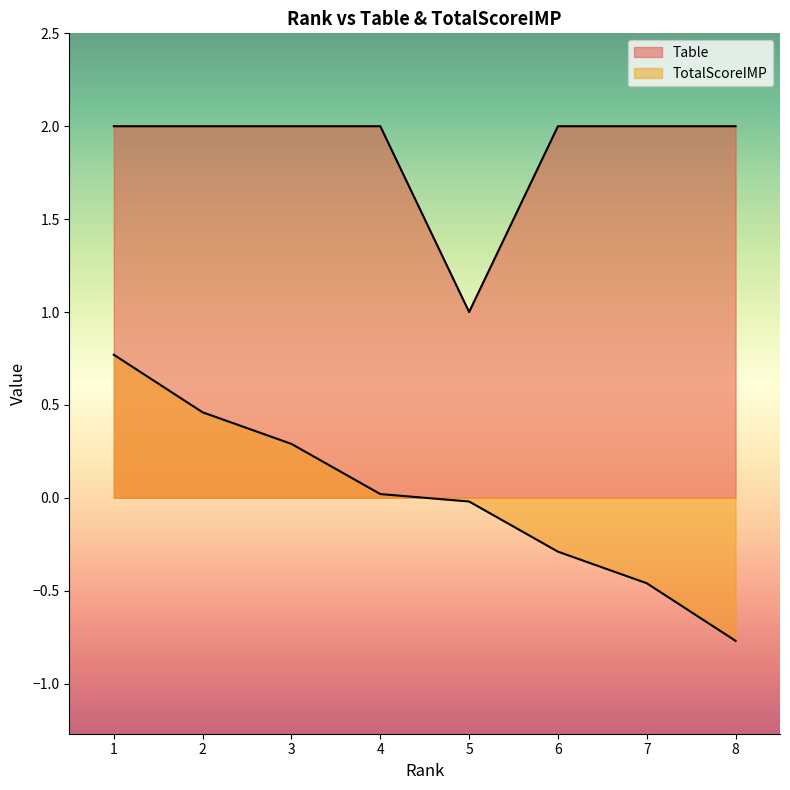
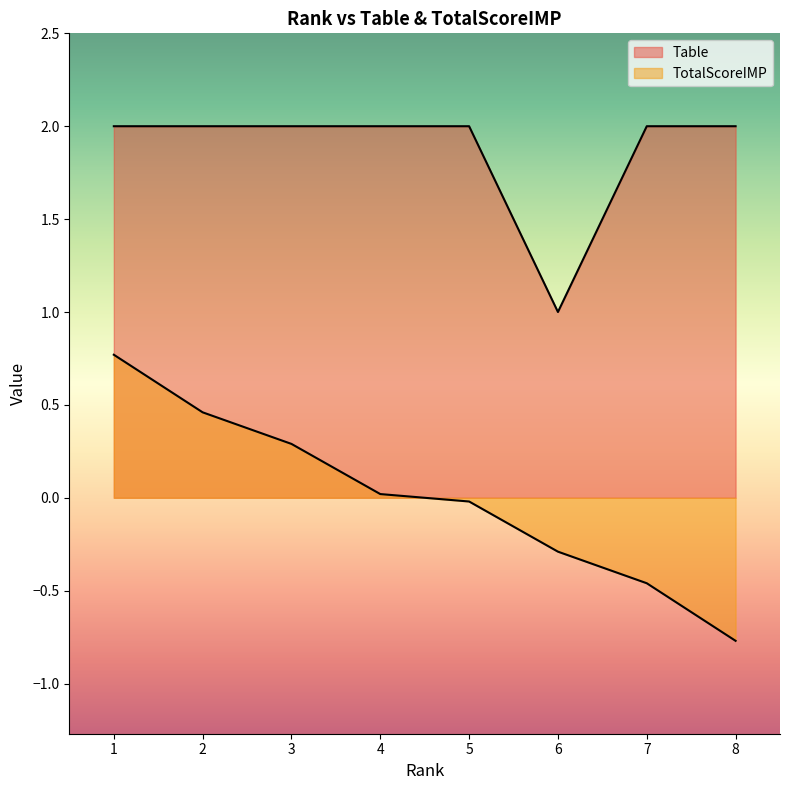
Table, 5: 1 -> 2
Table, 6: 2 -> 1
